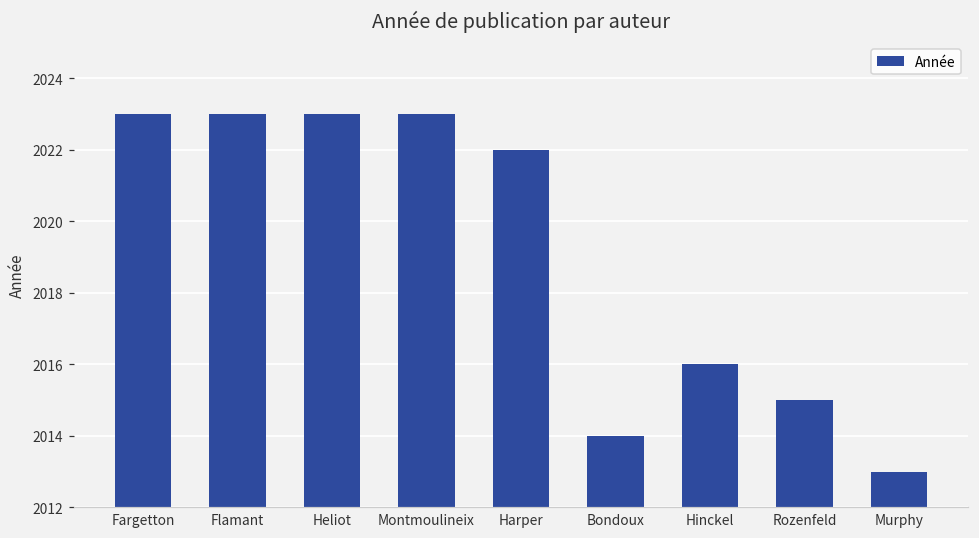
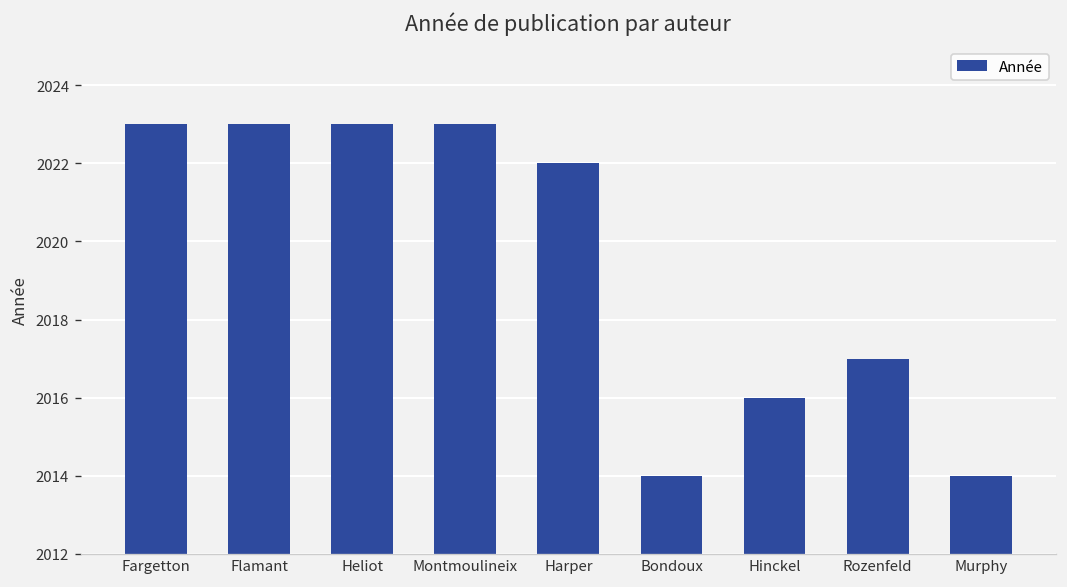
Rozenfeld: 2015 -> 2017
Murphy: 2013 -> 2014
